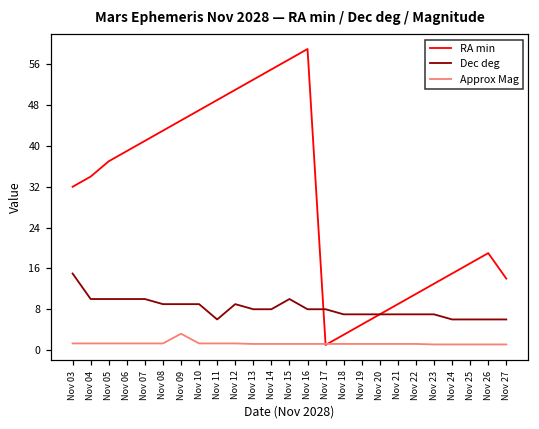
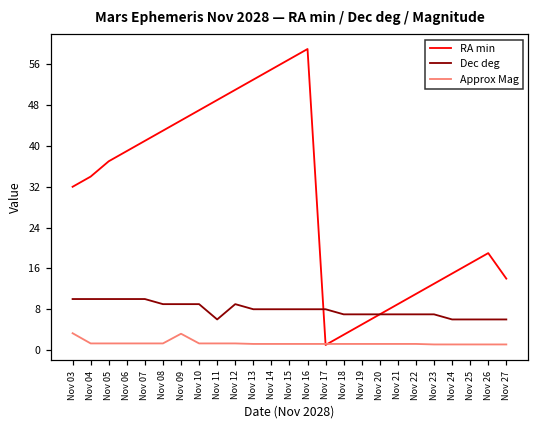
Dec deg, Nov 03: 15 -> 10
Approx Mag, Nov 03: 1 -> 3
Dec deg, Nov 15: 10 -> 8
